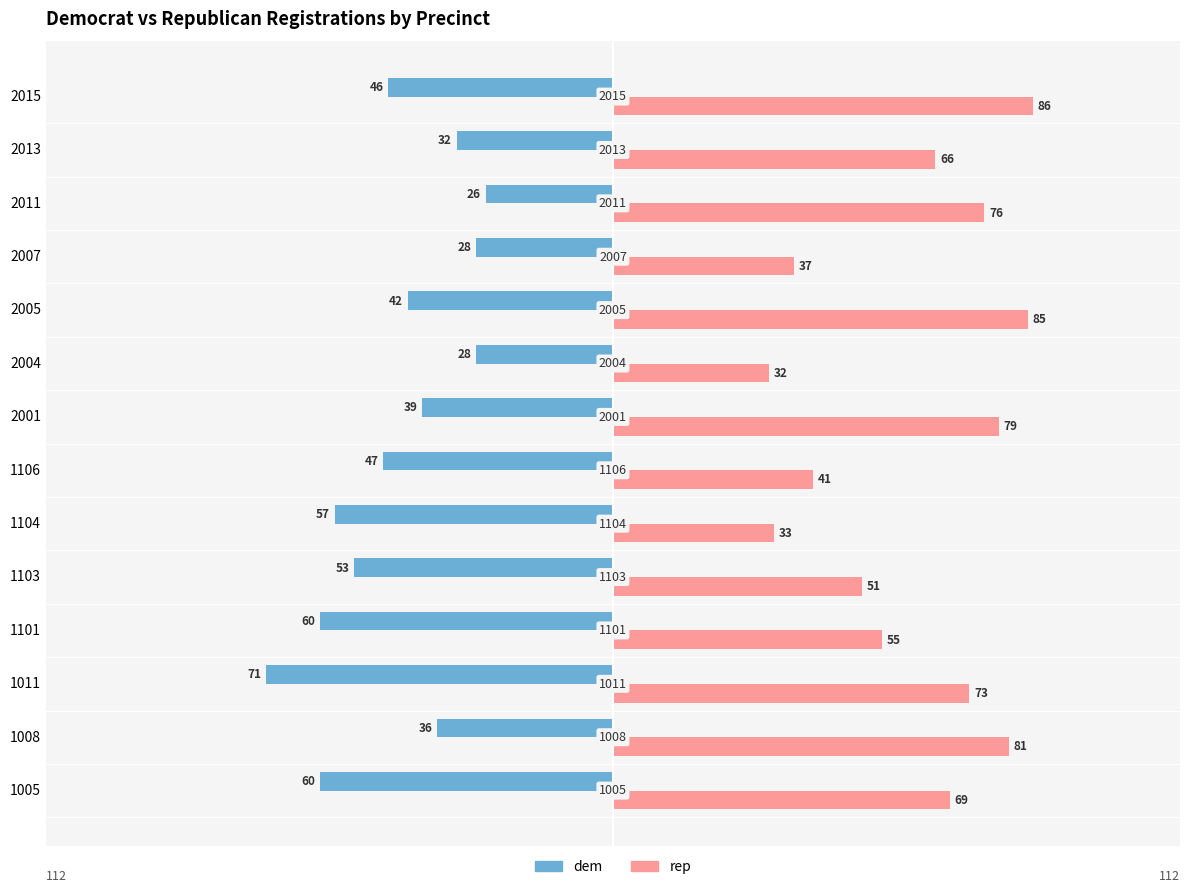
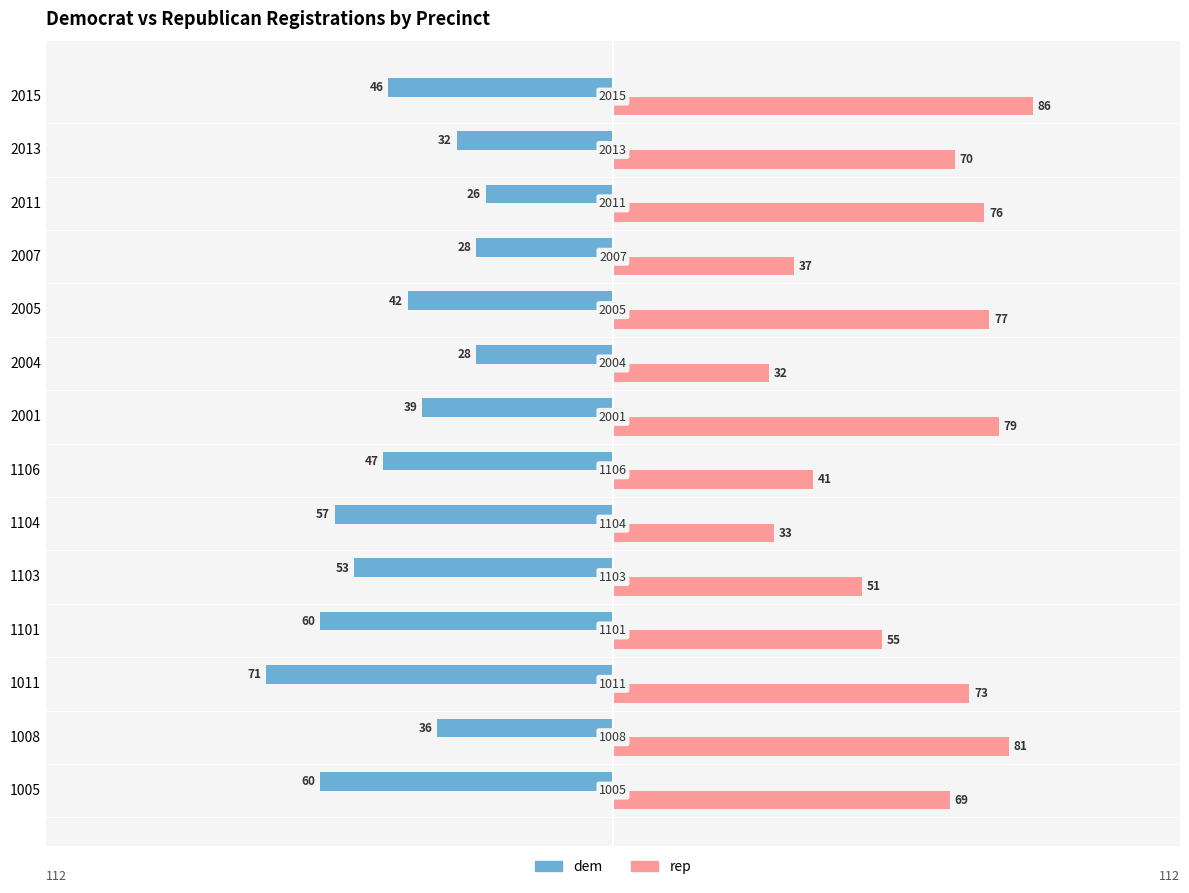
rep, 2013: 66 -> 70
rep, 2005: 85 -> 77
